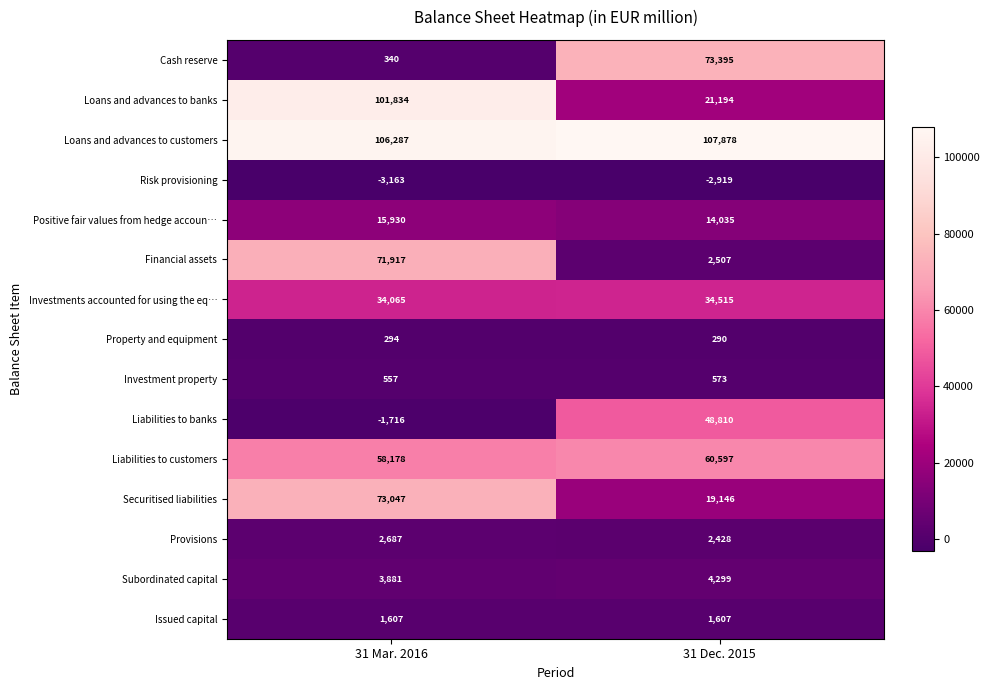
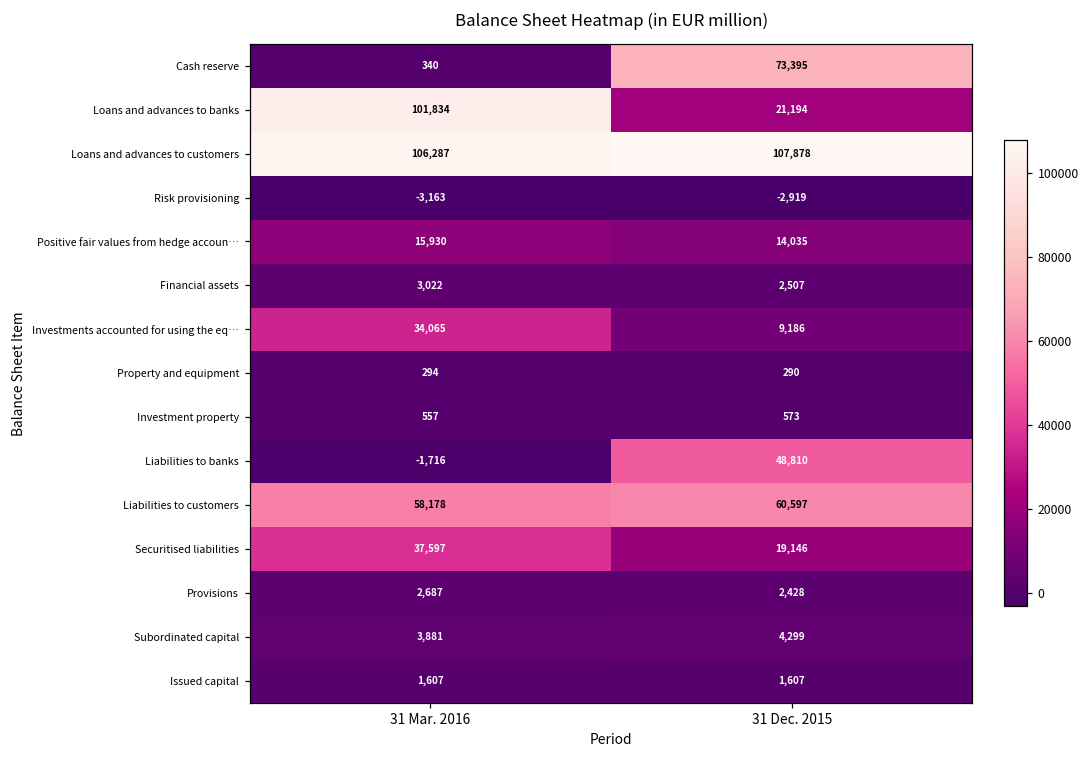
Financial assets, 31 Mar. 2016: 71,917 -> 3,022
Investments accounted for using the eq…, 31 Dec. 2015: 34,515 -> 9,186
Securitised liabilities, 31 Mar. 2016: 73,047 -> 37,597
